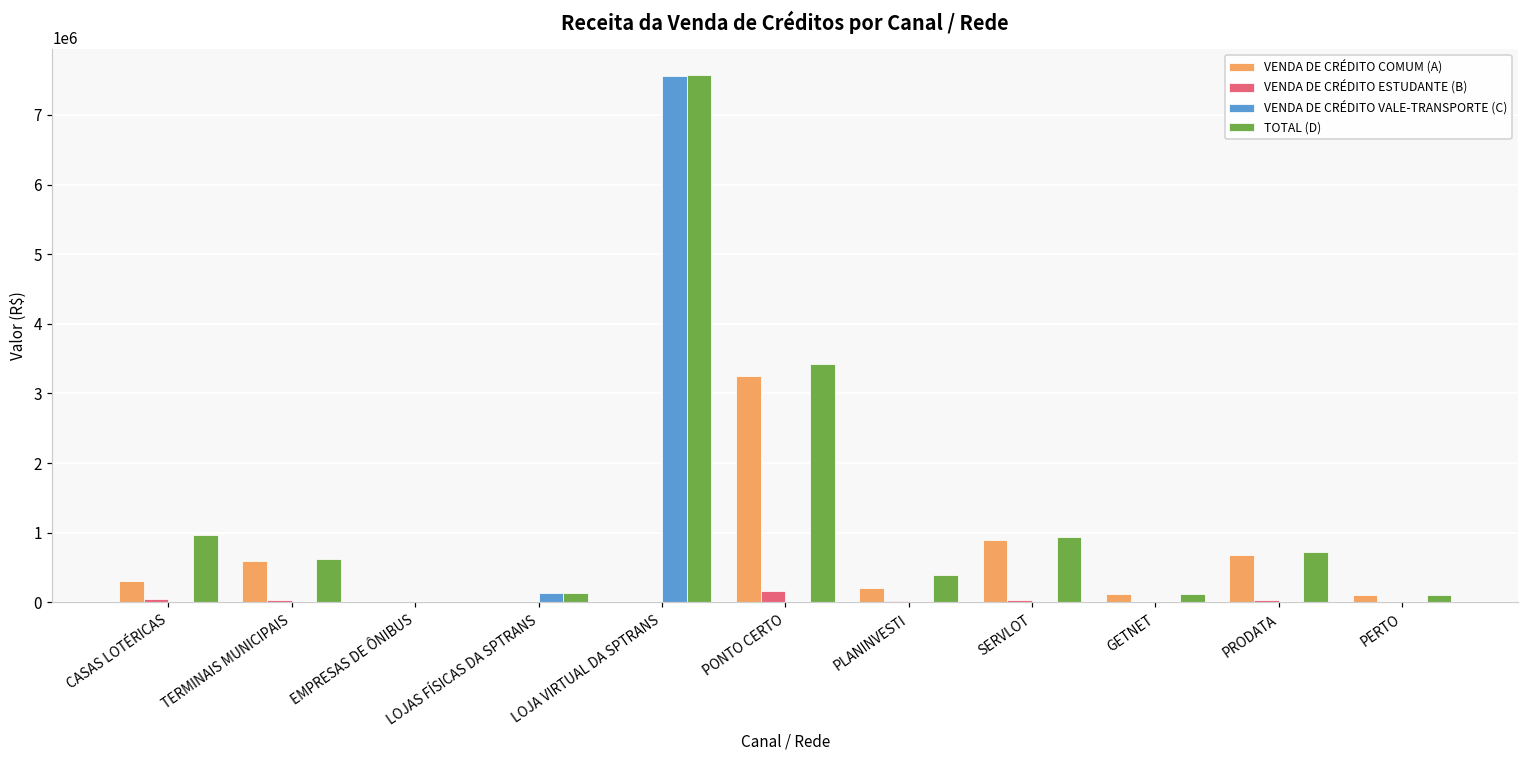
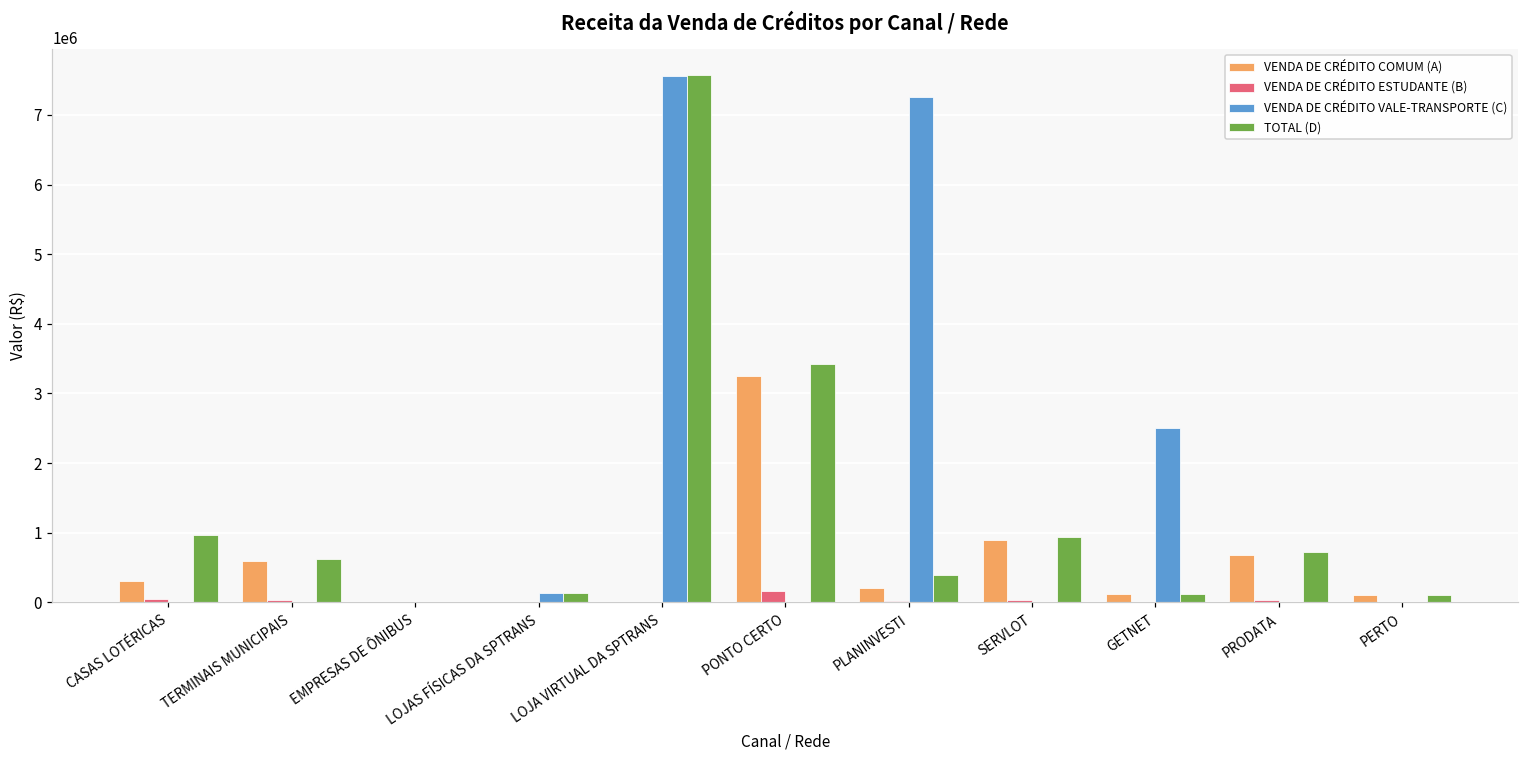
VENDA DE CRÉDITO VALE-TRANSPORTE (C), PLANINVESTI: 0 -> 7300000
VENDA DE CRÉDITO VALE-TRANSPORTE (C), GETNET: 0 -> 2500000
